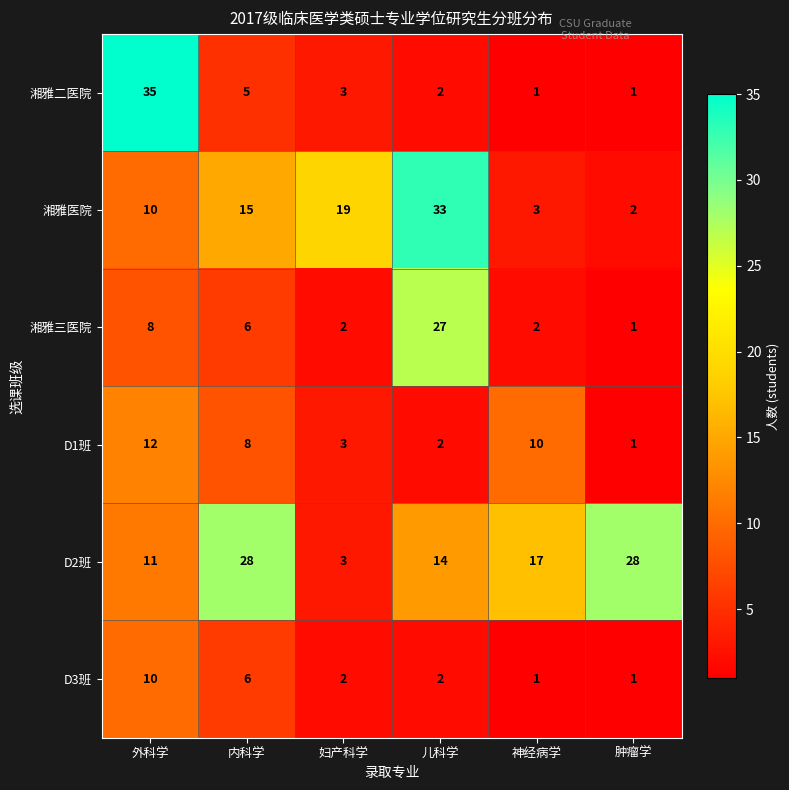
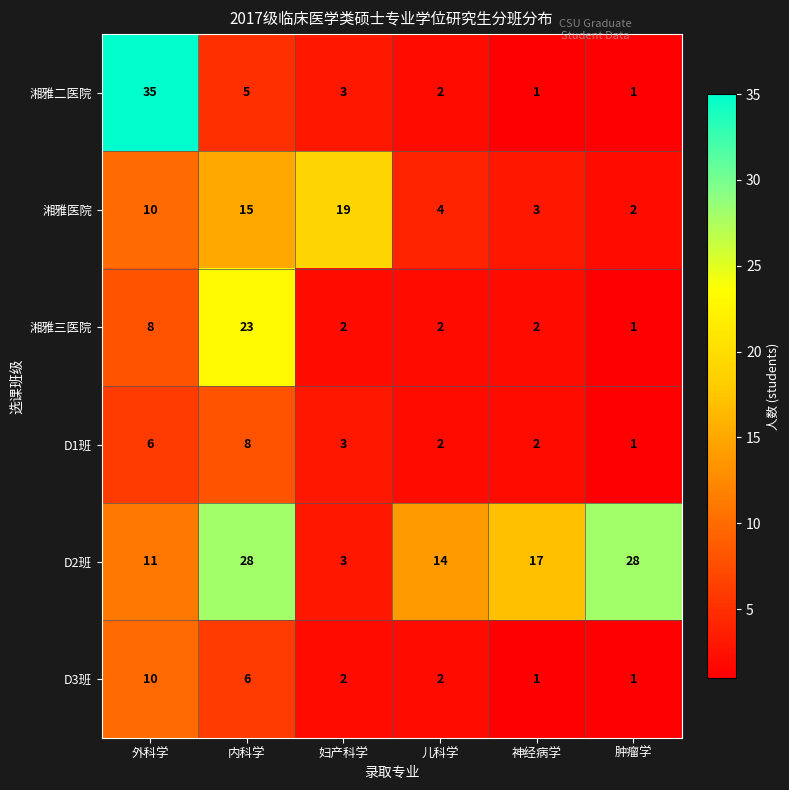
湘雅医院, 儿科学: 33 -> 4
湘雅三医院, 内科学: 6 -> 23
湘雅三医院, 儿科学: 27 -> 2
D1班, 外科学: 12 -> 6
D1班, 神经病学: 10 -> 2
